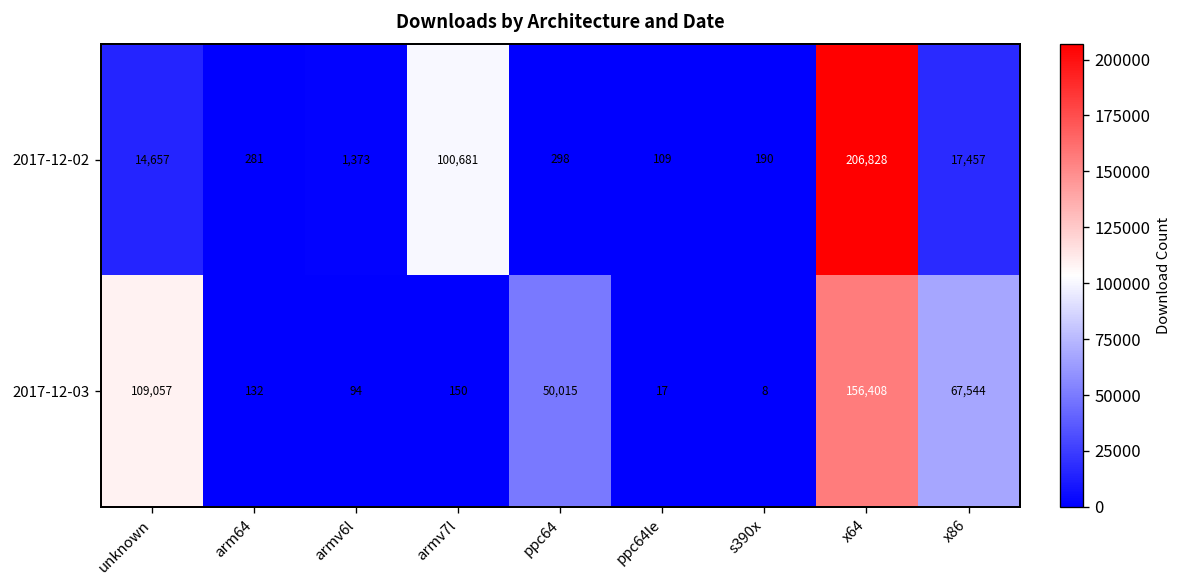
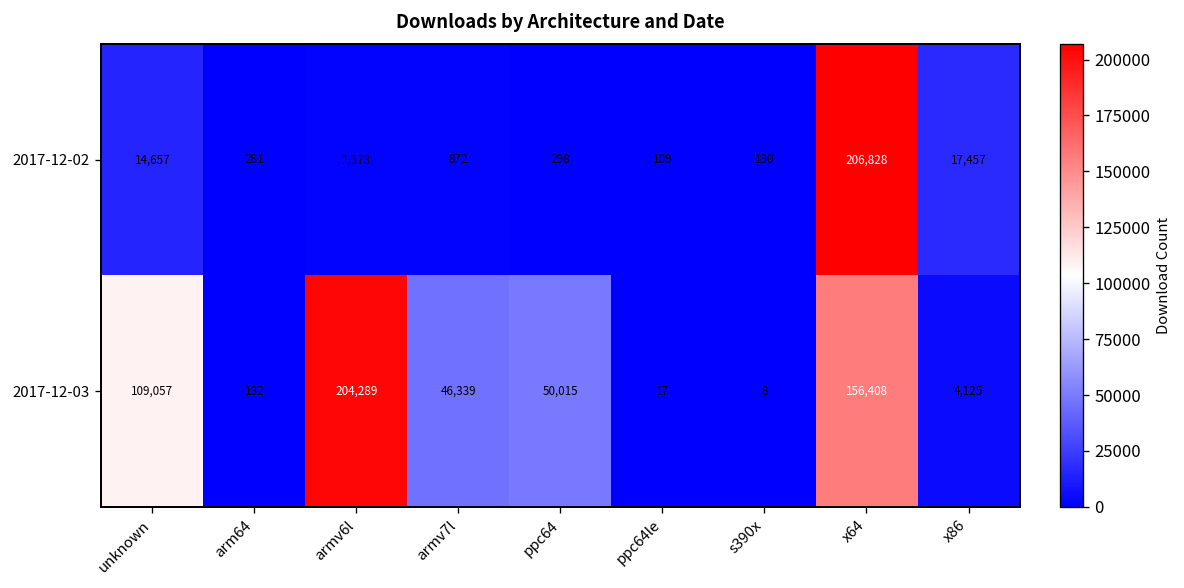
2017-12-02, armv7l: 100,681 -> 872
2017-12-03, armv6l: 94 -> 204,289
2017-12-03, armv7l: 150 -> 46,339
2017-12-03, x86: 67,544 -> 4,125
